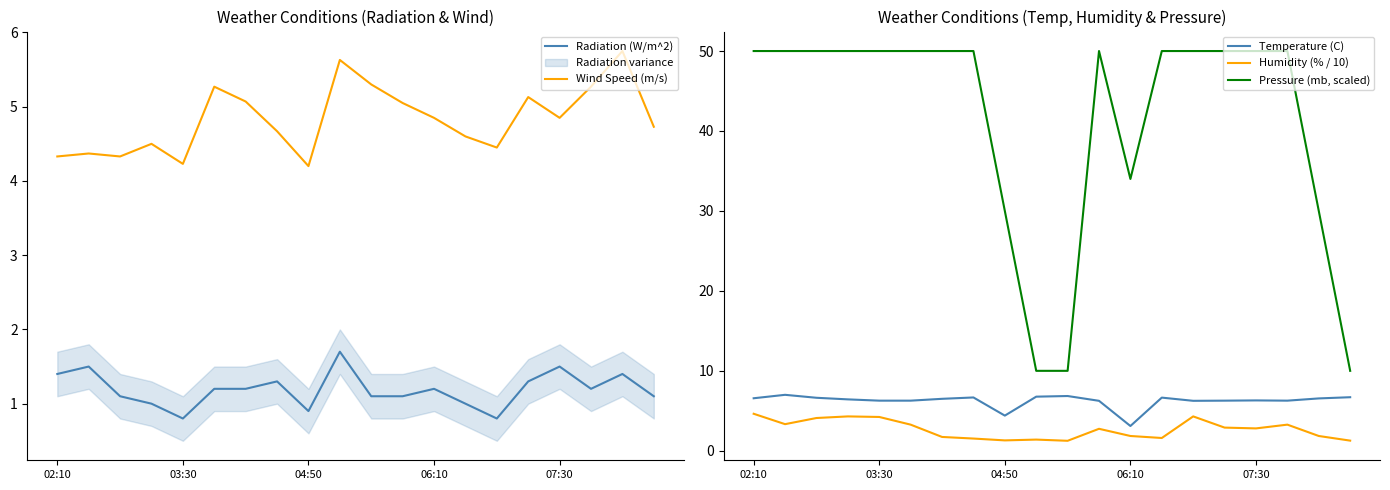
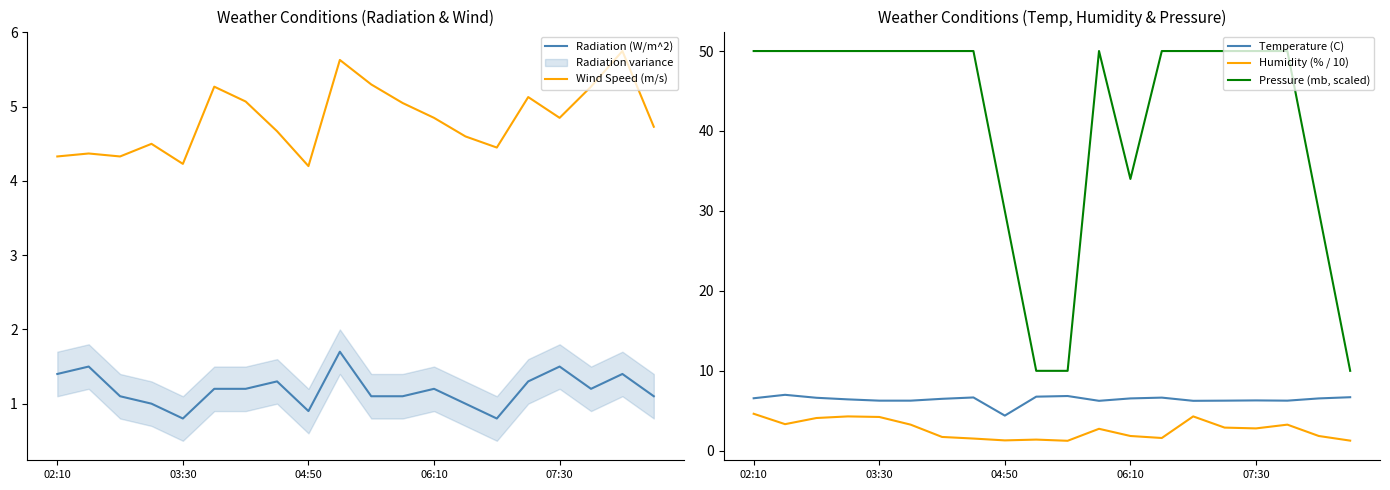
Weather Conditions (Temp, Humidity & Pressure), Temperature (C), 06:10: 3 -> 7
